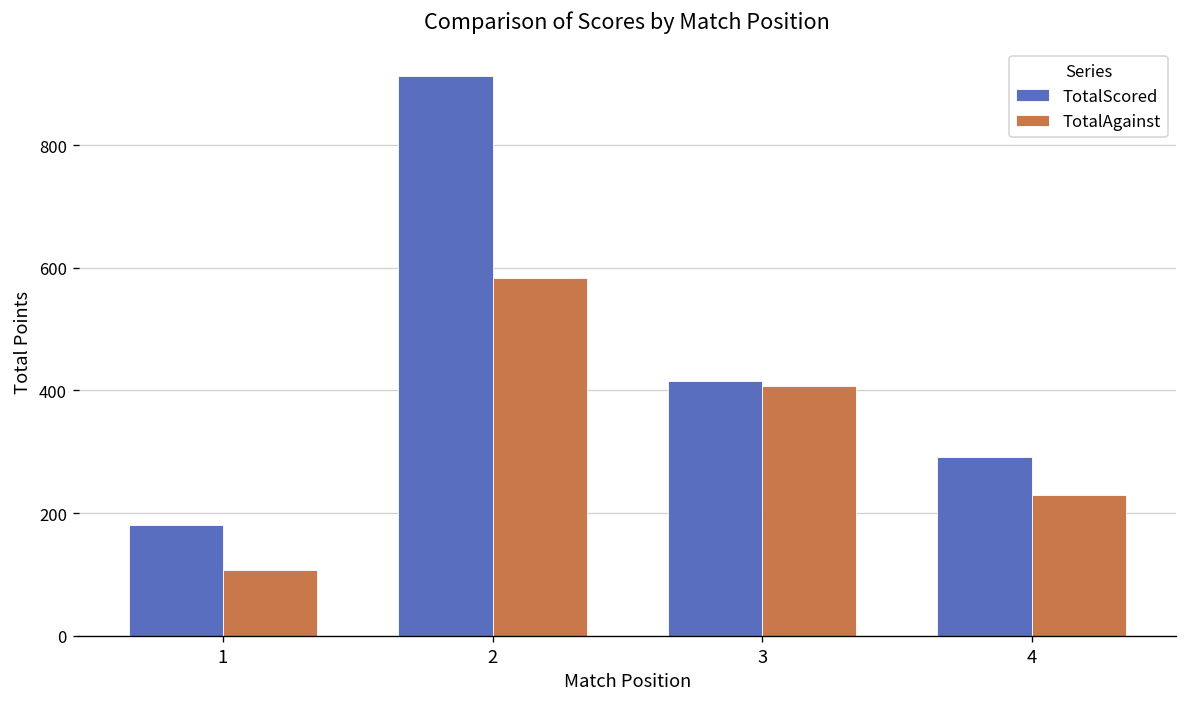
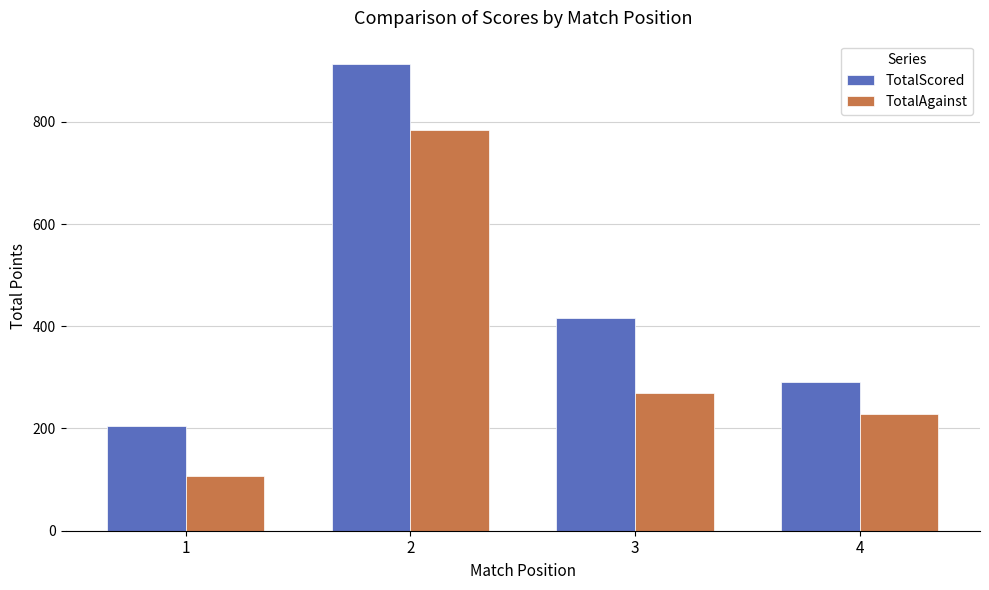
TotalScored, 1: 180 -> 210
TotalAgainst, 2: 580 -> 780
TotalAgainst, 3: 410 -> 270
